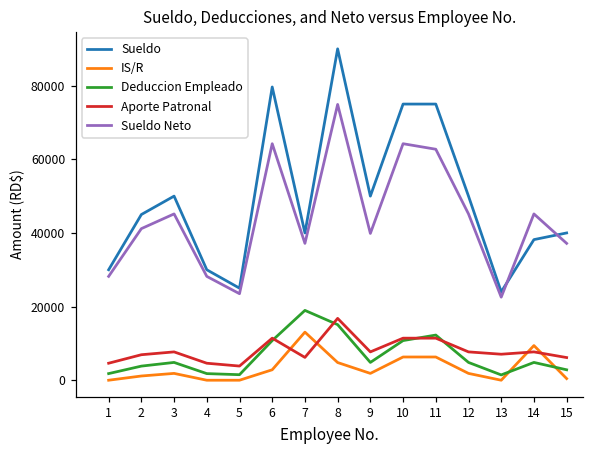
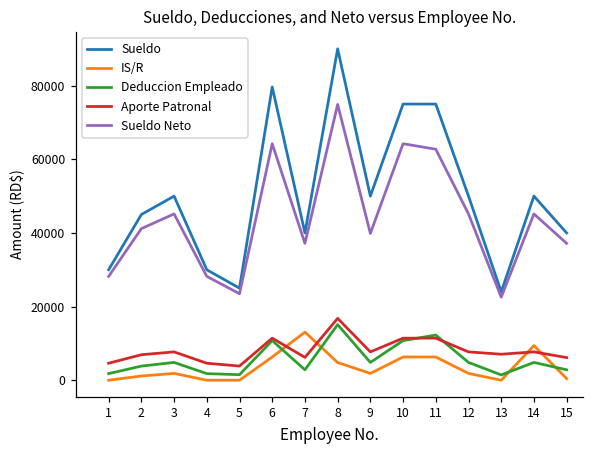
IS/R, 6: 3000 -> 6000
Deduccion Empleado, 7: 19000 -> 3000
Sueldo, 14: 38000 -> 50000
